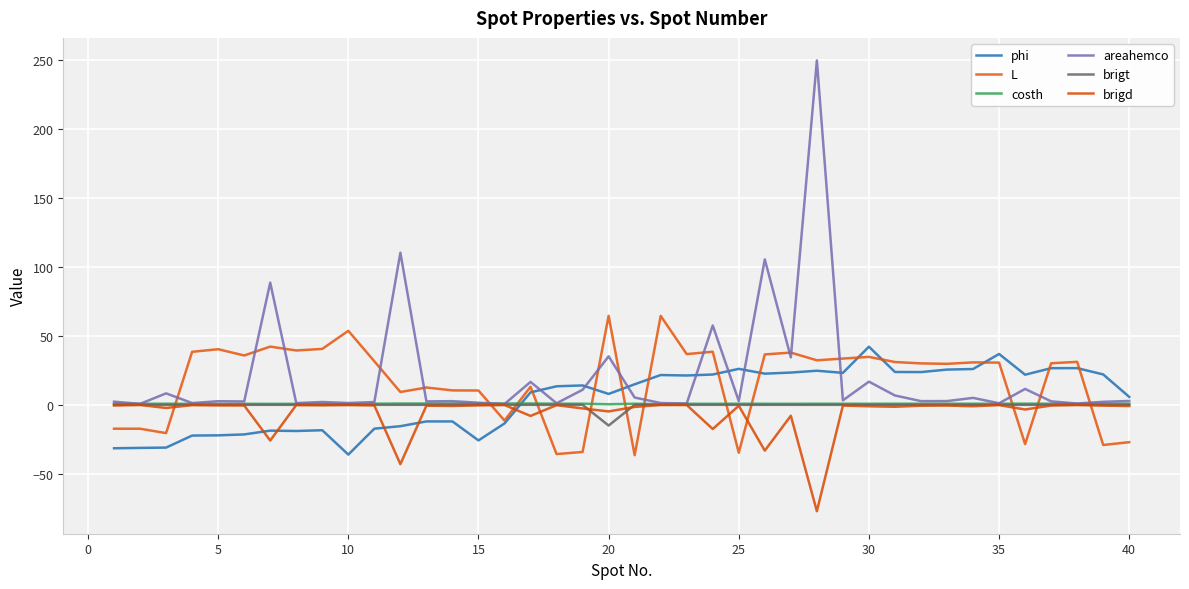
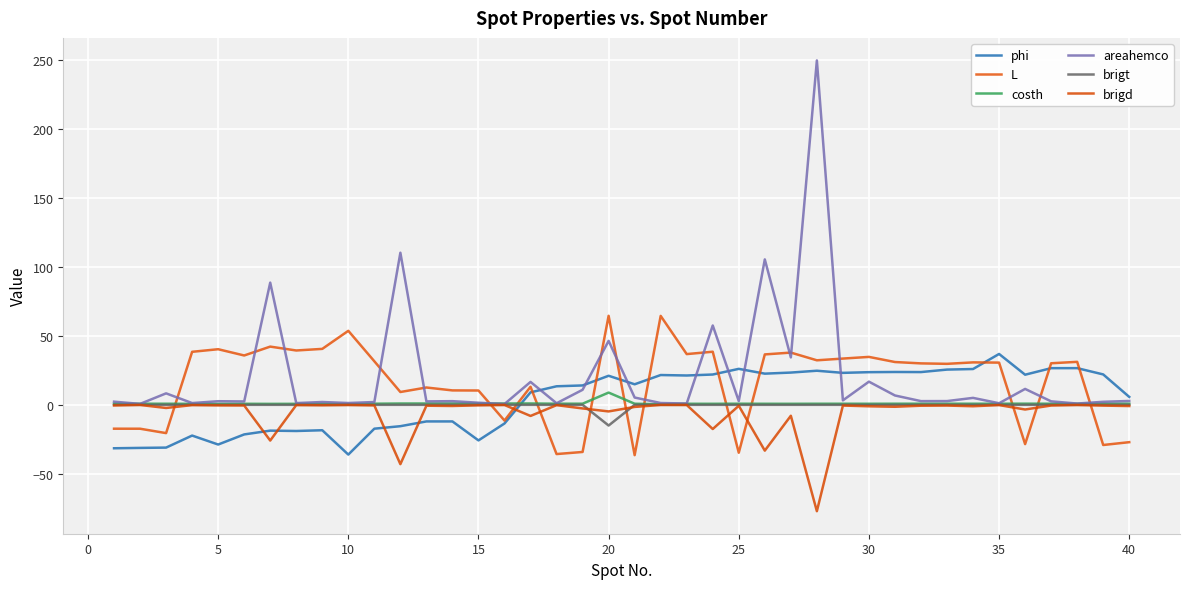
phi, 5: -22 -> -29
phi, 20: 8 -> 21
costh, 20: 0 -> 9
areahemco, 20: 35 -> 46
phi, 30: 42 -> 24
